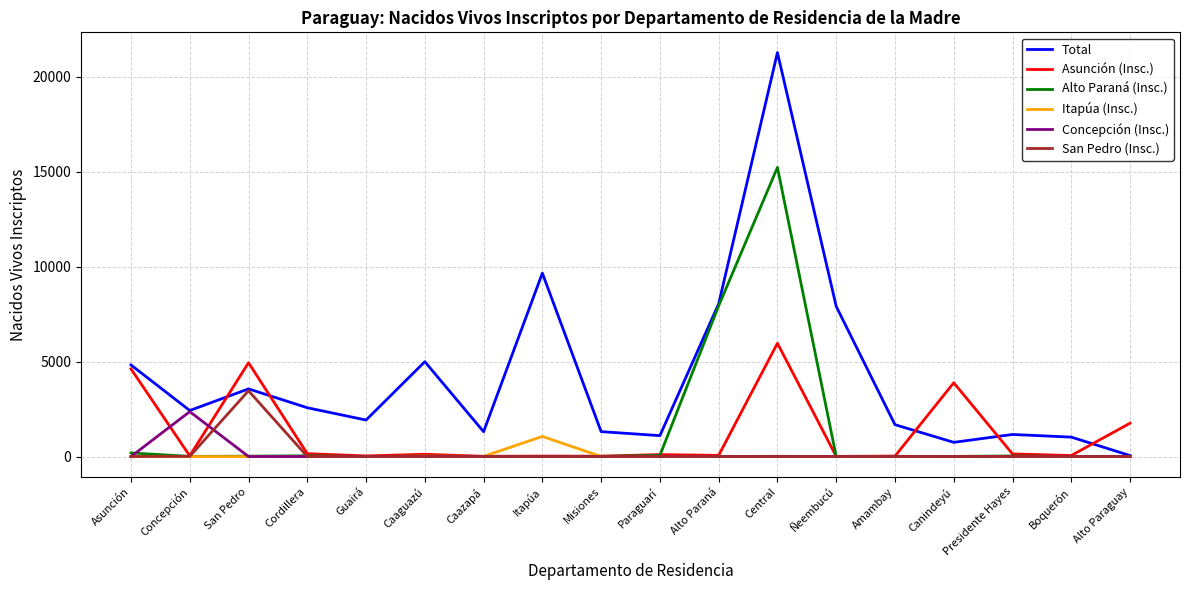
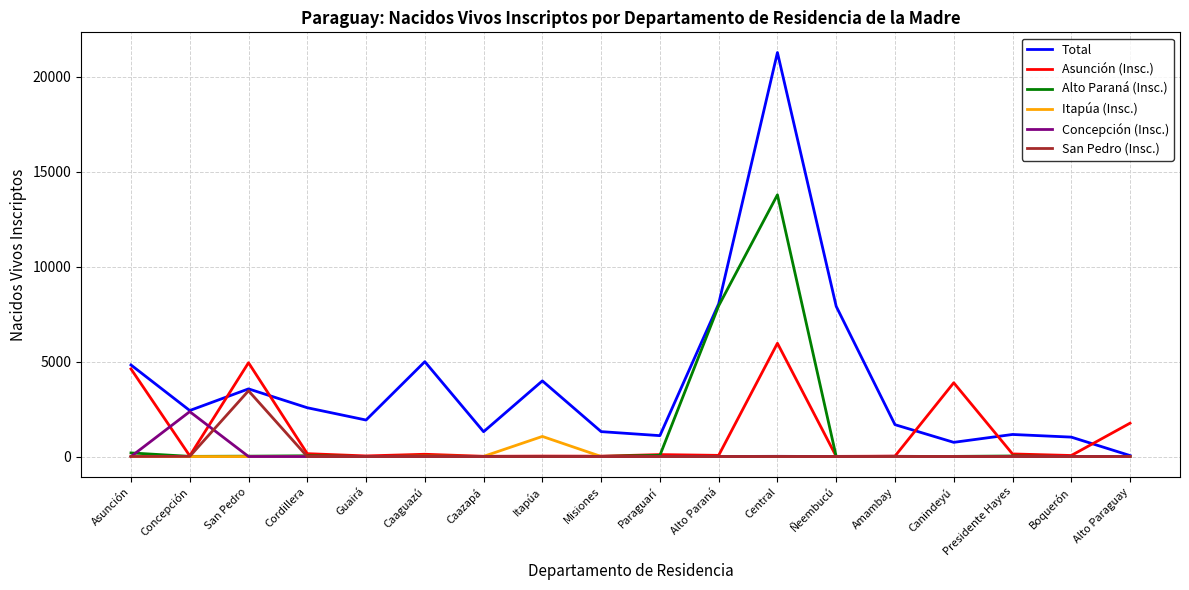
Total, Itapúa: 9700 -> 4000
Alto Paraná (Insc.), Central: 15200 -> 13800
